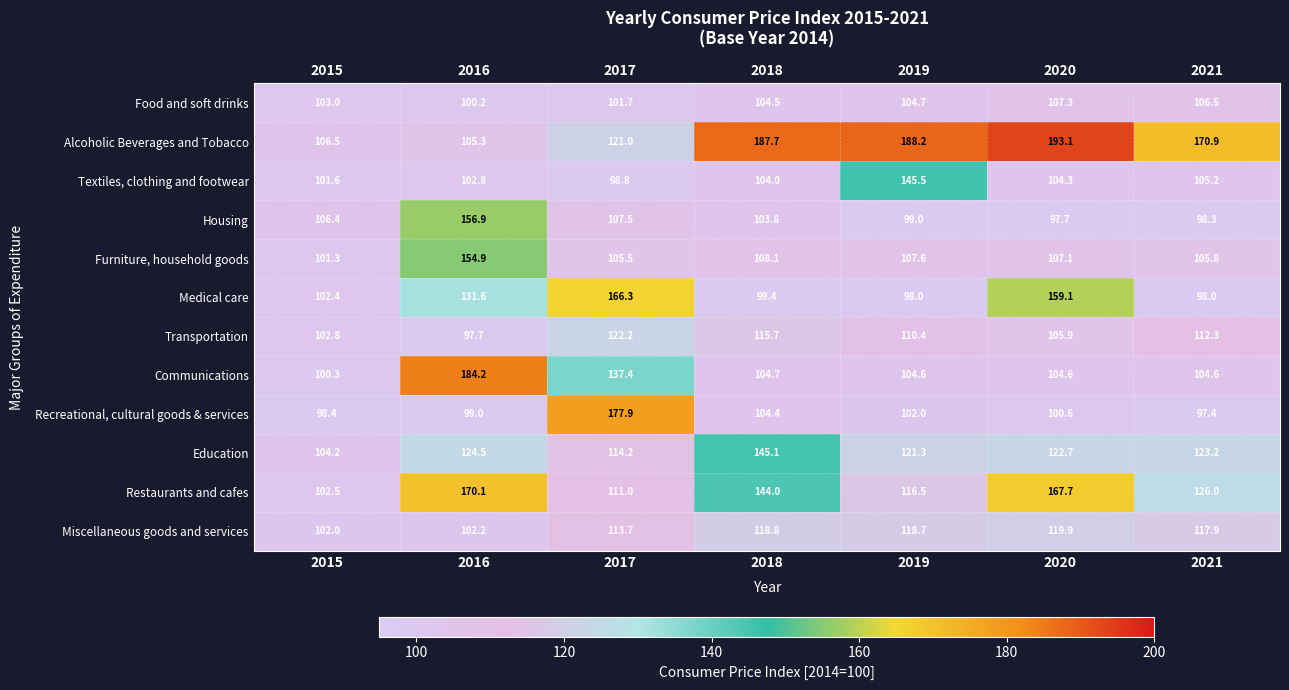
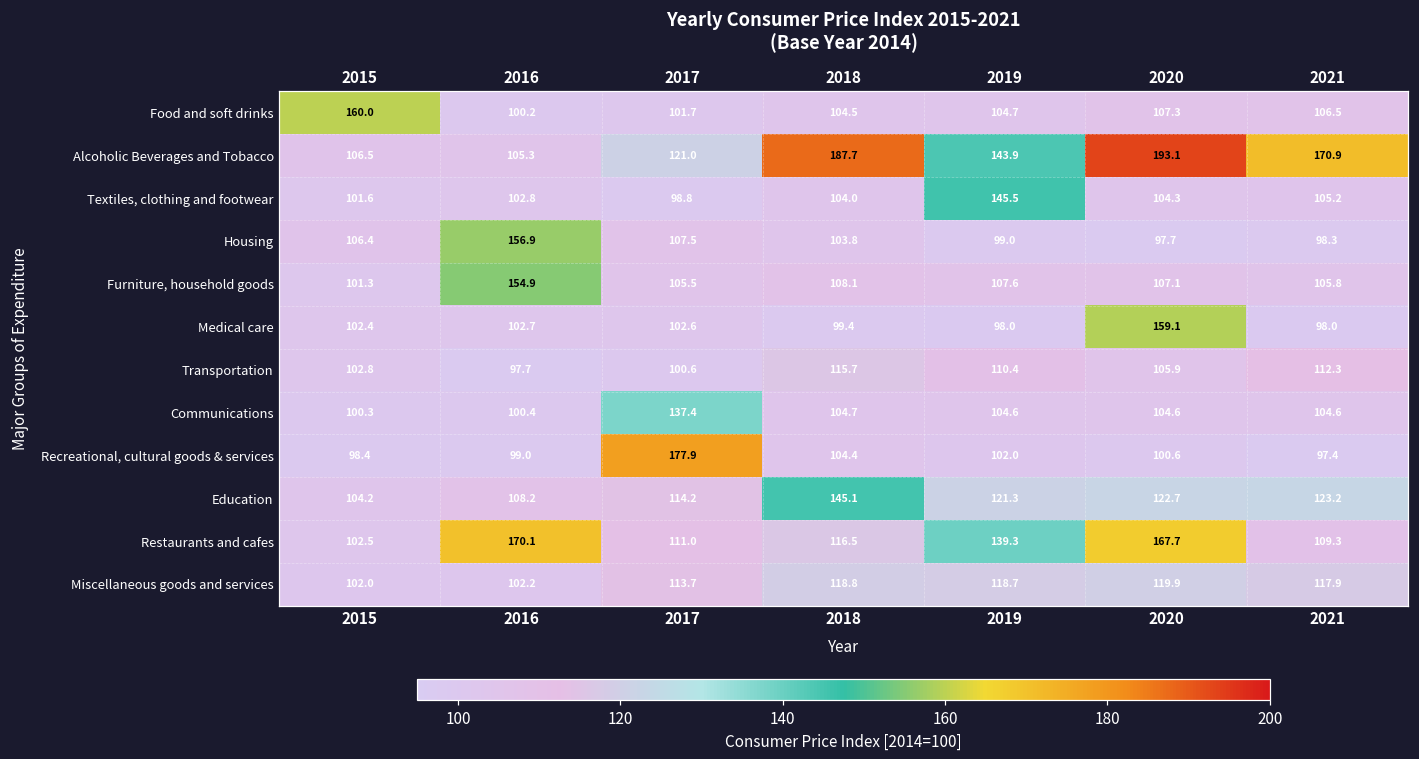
Food and soft drinks, 2015: 103.0 -> 160.0
Alcoholic Beverages and Tobacco, 2019: 188.2 -> 143.9
Medical care, 2016: 131.6 -> 102.7
Medical care, 2017: 166.3 -> 102.6
Transportation, 2017: 122.2 -> 100.6
Communications, 2016: 184.2 -> 100.4
Education, 2016: 124.5 -> 108.2
Restaurants and cafes, 2018: 144.0 -> 116.5
Restaurants and cafes, 2019: 116.5 -> 139.3
Restaurants and cafes, 2021: 126.0 -> 109.3
